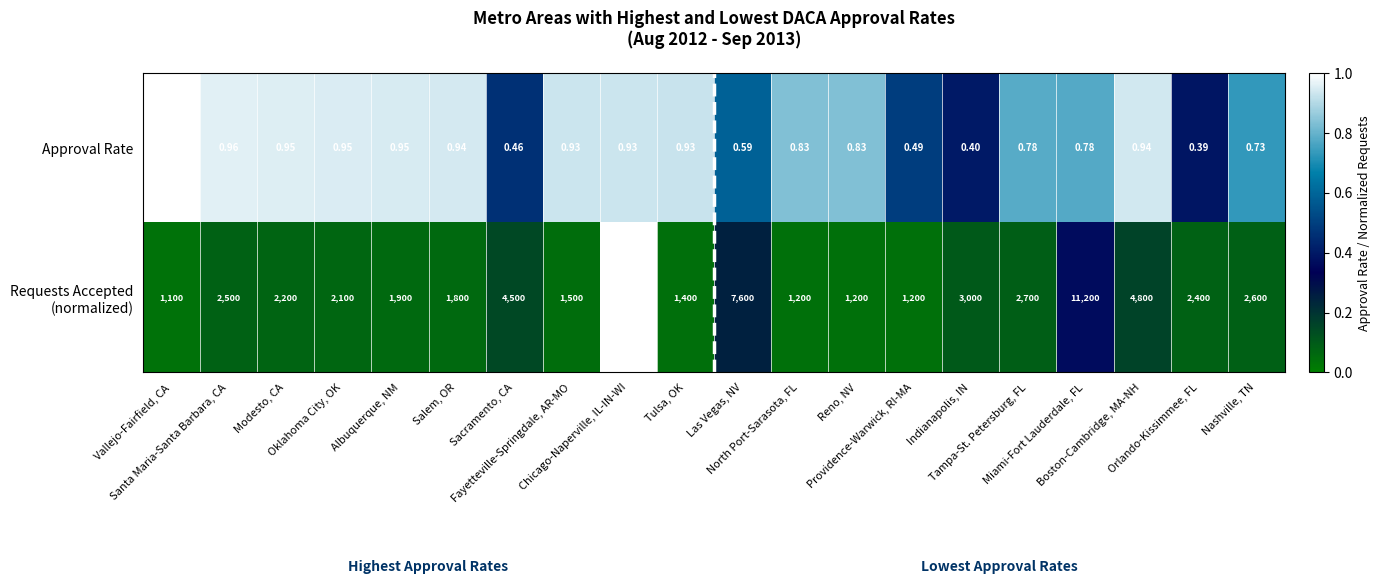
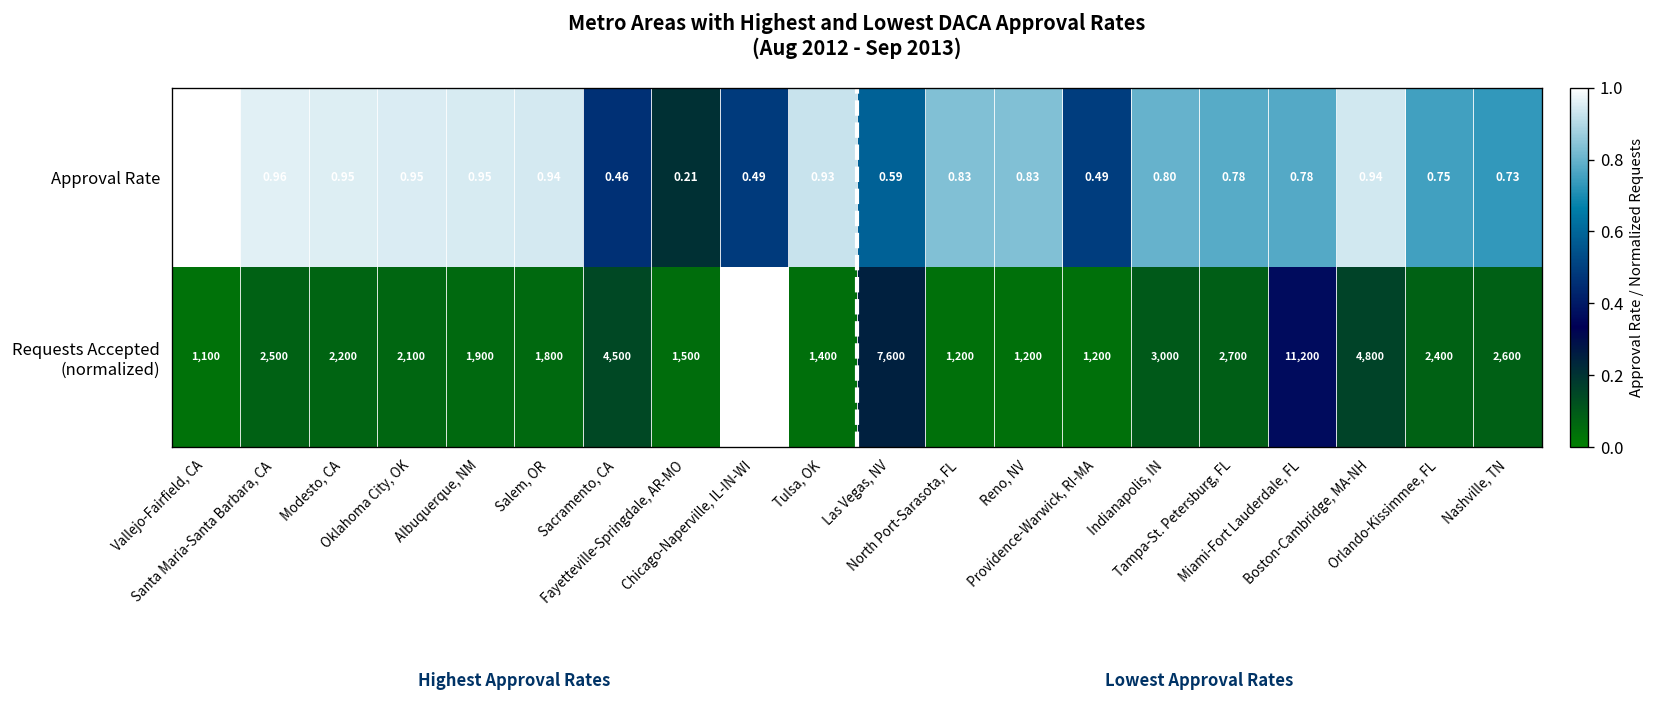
Approval Rate, Fayetteville-Springdale, AR-MO: 0.93 -> 0.21
Approval Rate, Chicago-Naperville, IL-IN-WI: 0.93 -> 0.49
Approval Rate, Indianapolis, IN: 0.40 -> 0.80
Approval Rate, Orlando-Kissimmee, FL: 0.39 -> 0.75
